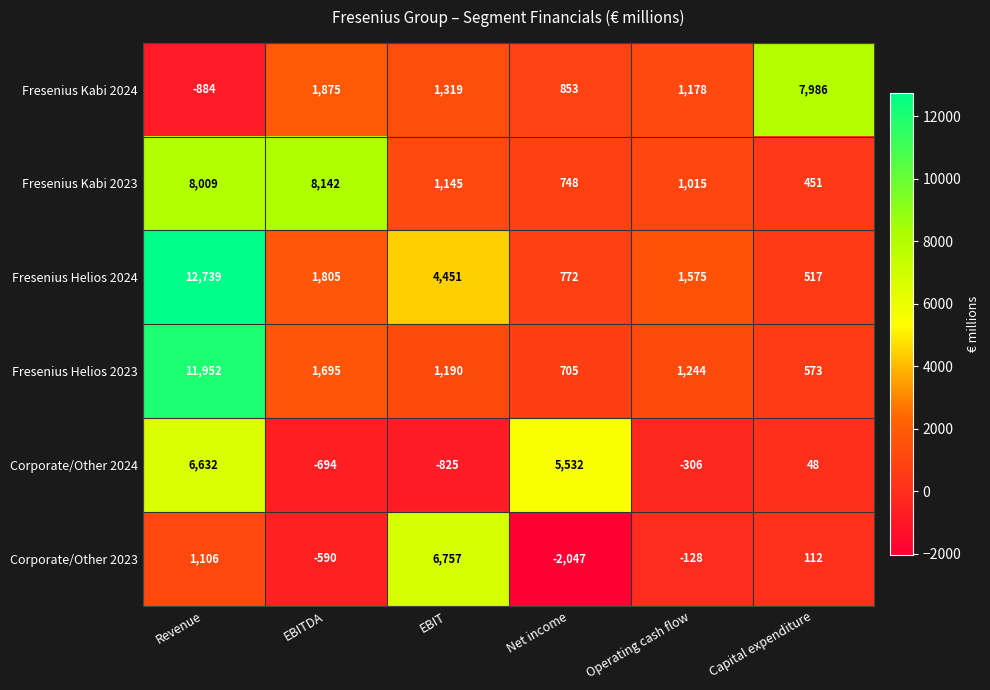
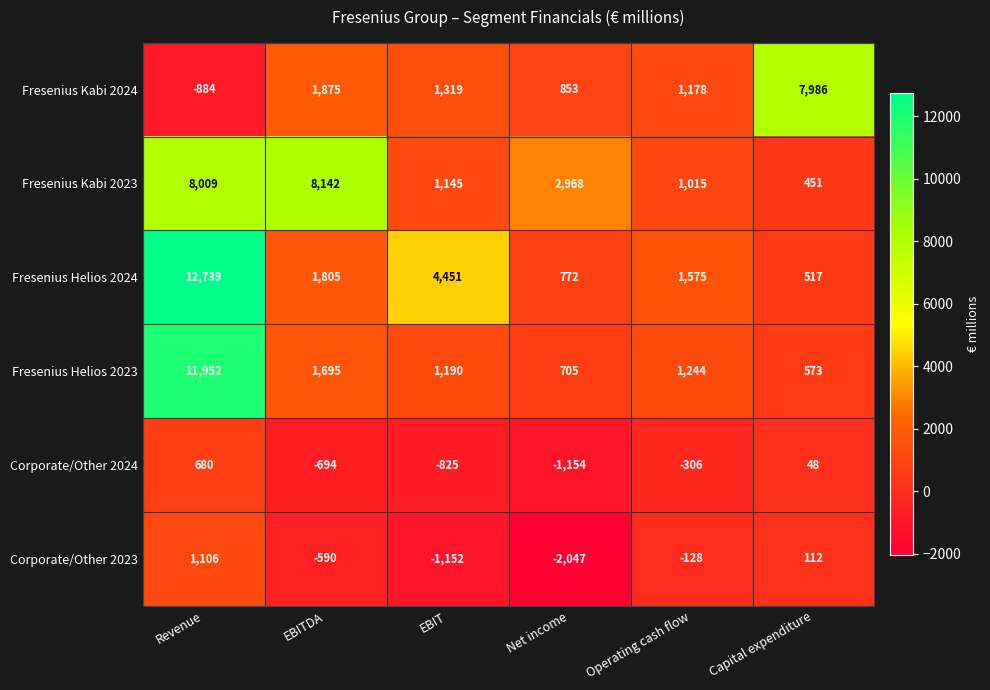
Fresenius Kabi 2023, Net income: 748 -> 2,968
Corporate/Other 2024, Revenue: 6,632 -> 680
Corporate/Other 2024, Net income: 5,532 -> -1,154
Corporate/Other 2023, EBIT: 6,757 -> -1,152
